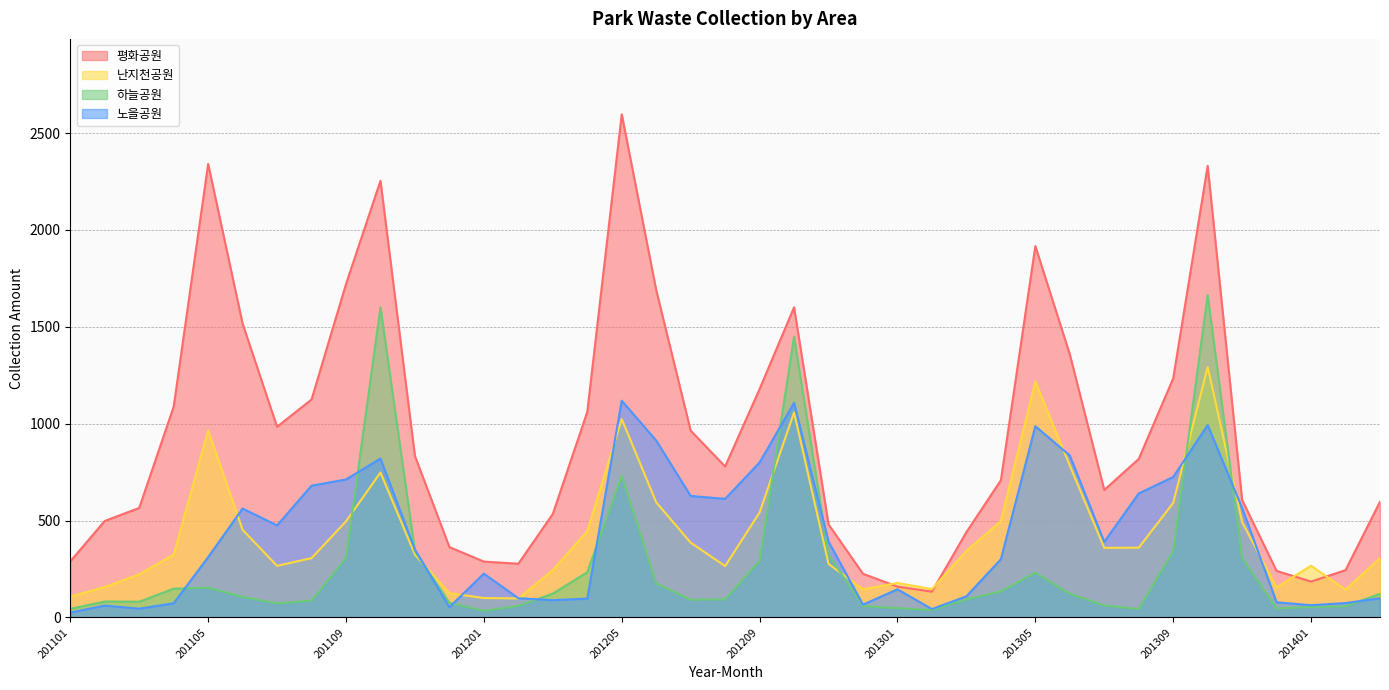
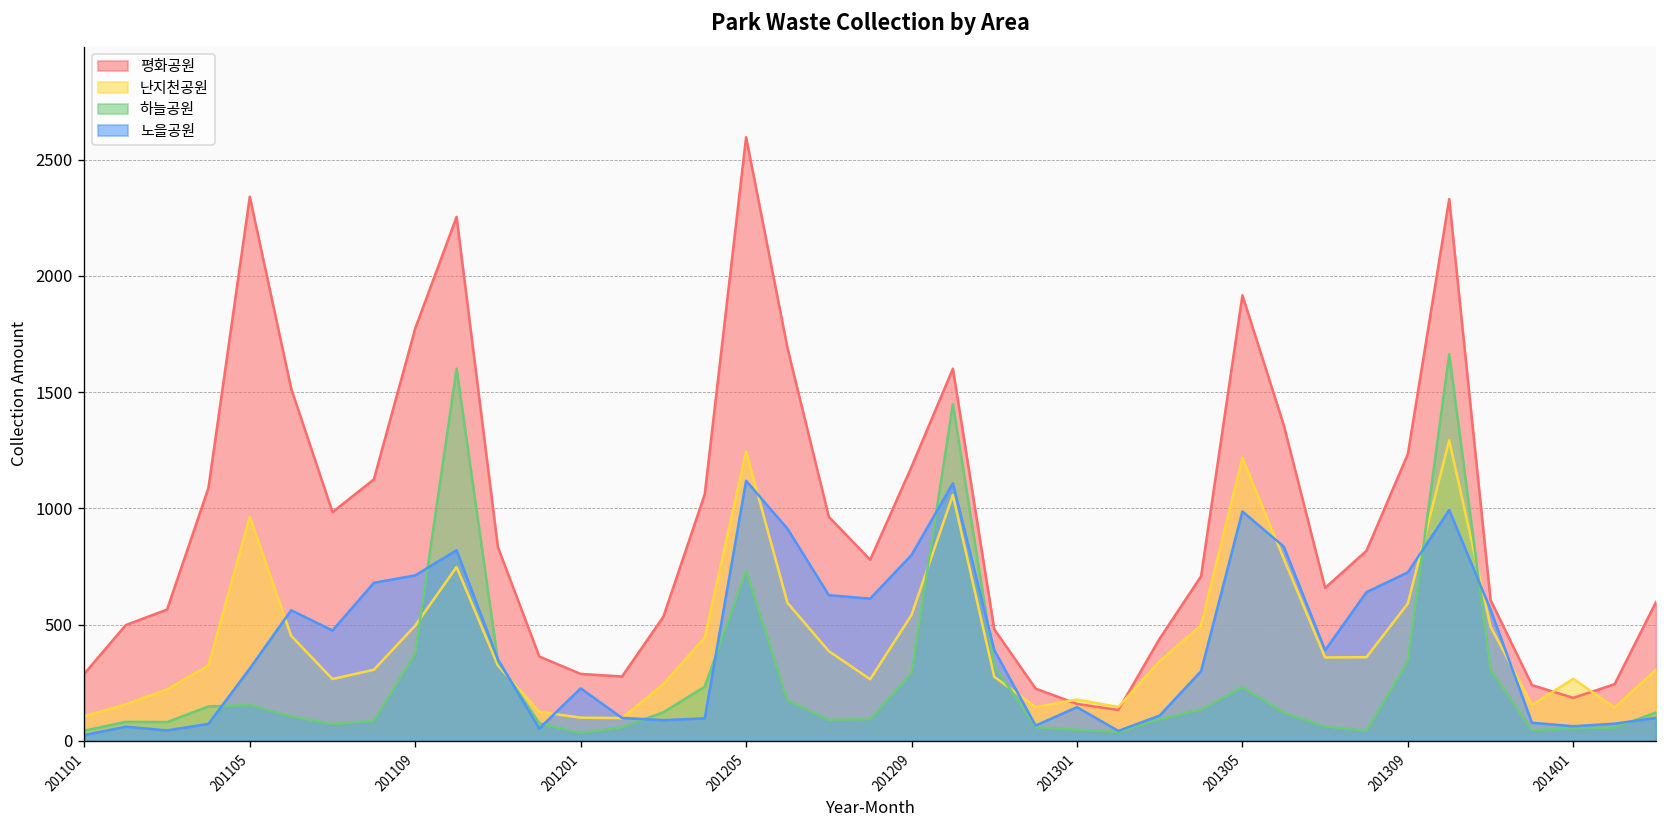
평화공원, 201109: 1720 -> 1770
하늘공원, 201109: 310 -> 380
난지천공원, 201205: 1020 -> 1250
